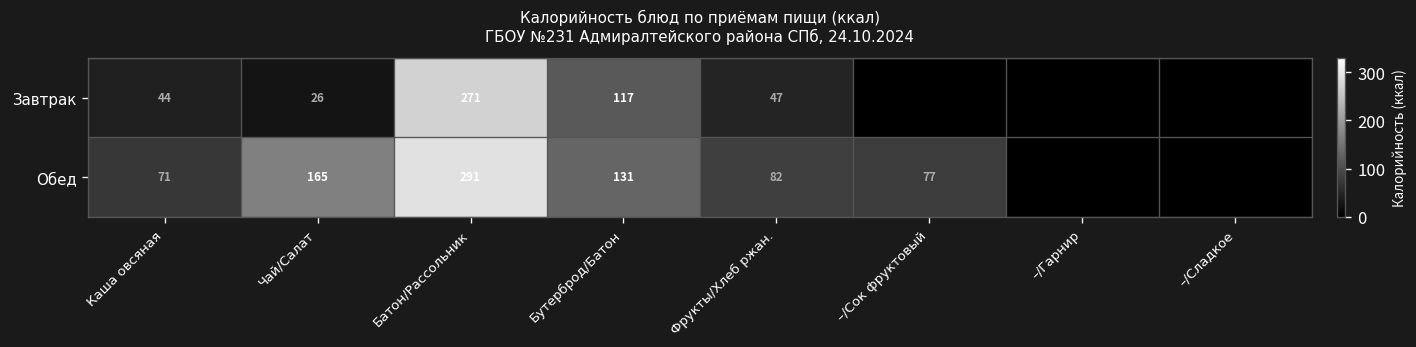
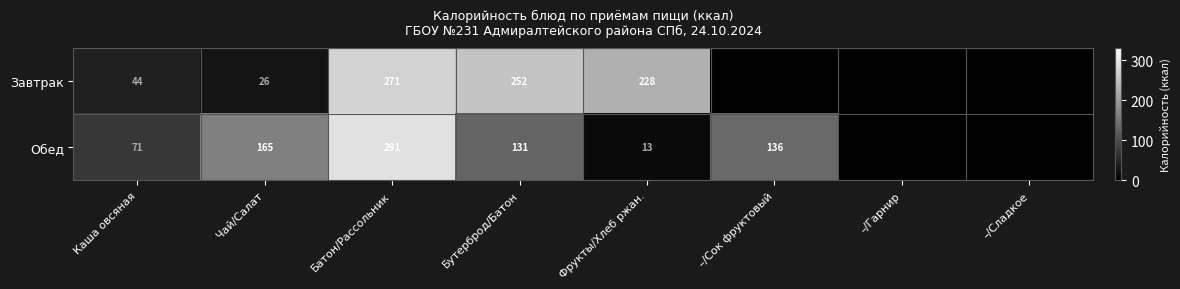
Завтрак, Бутерброд/Батон: 117 -> 252
Завтрак, Фрукты/Хлеб ржан.: 47 -> 228
Обед, Фрукты/Хлеб ржан.: 82 -> 13
Обед, –/Сок фруктовый: 77 -> 136
